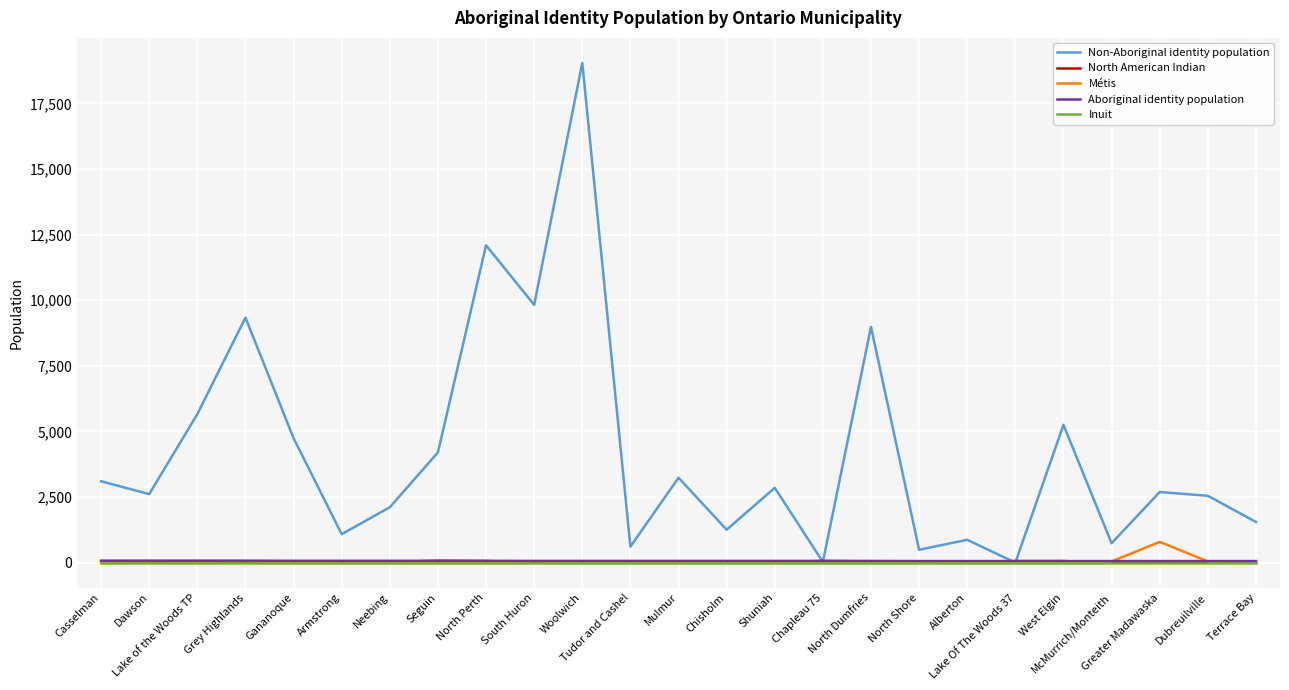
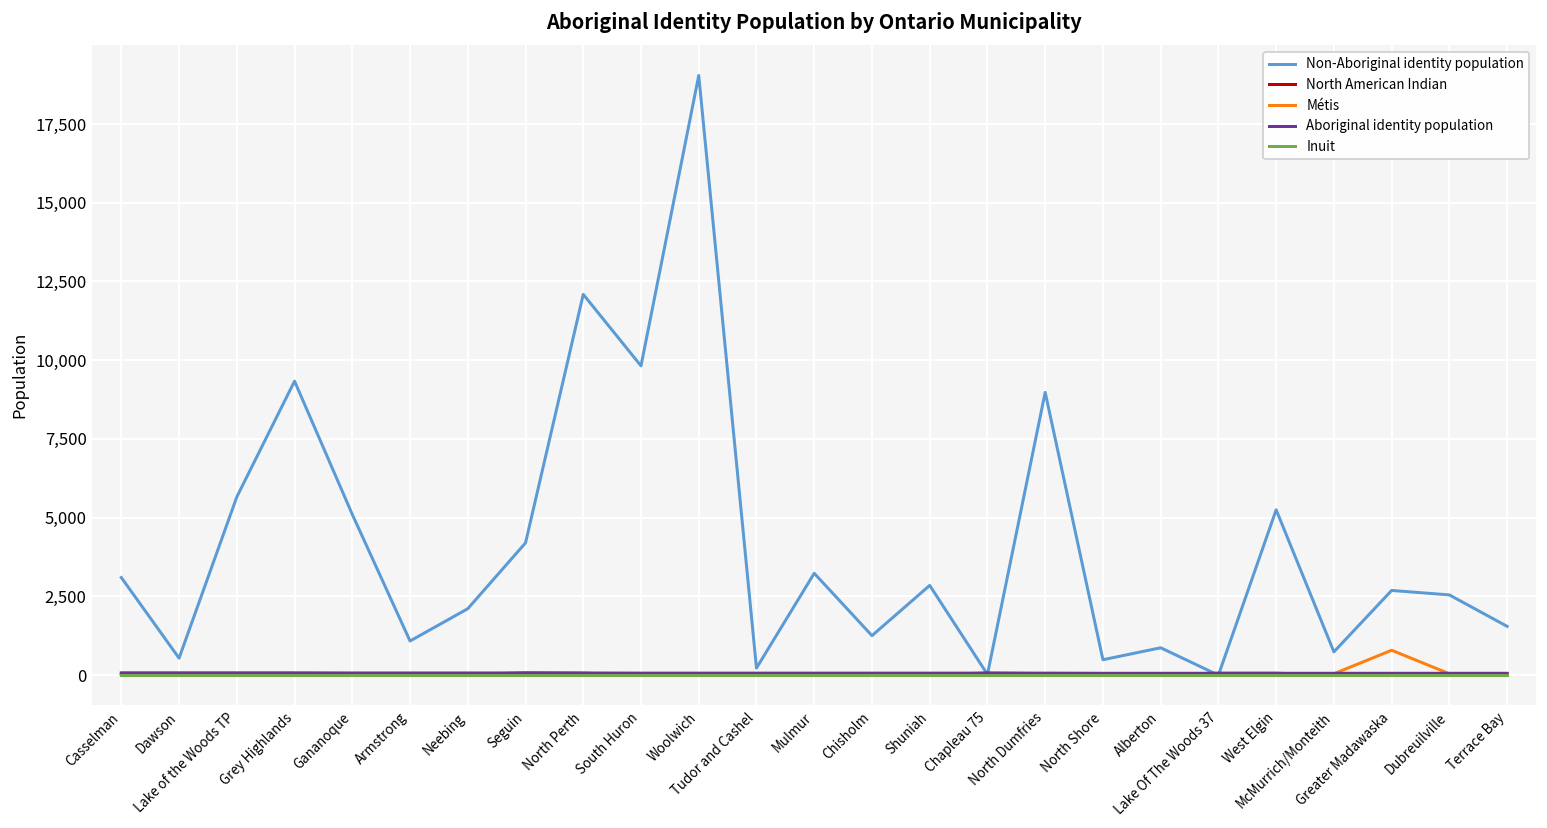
Non-Aboriginal identity population, Dawson: 2,600 -> 500
Non-Aboriginal identity population, Gananoque: 4,700 -> 5,100
Non-Aboriginal identity population, Tudor and Cashel: 600 -> 200
